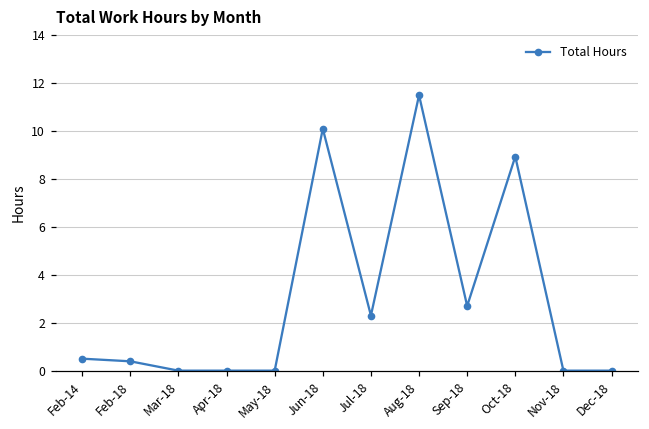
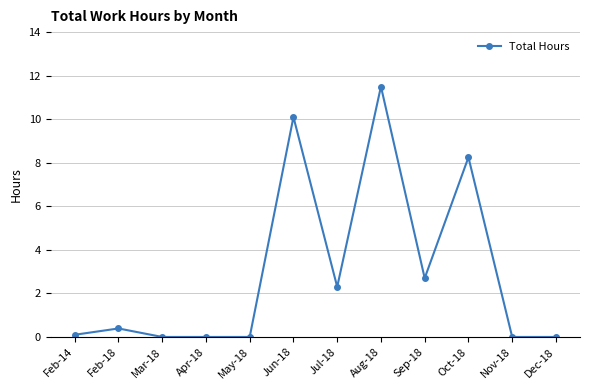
Feb-14: 0.5 -> 0.1
Oct-18: 8.9 -> 8.3
